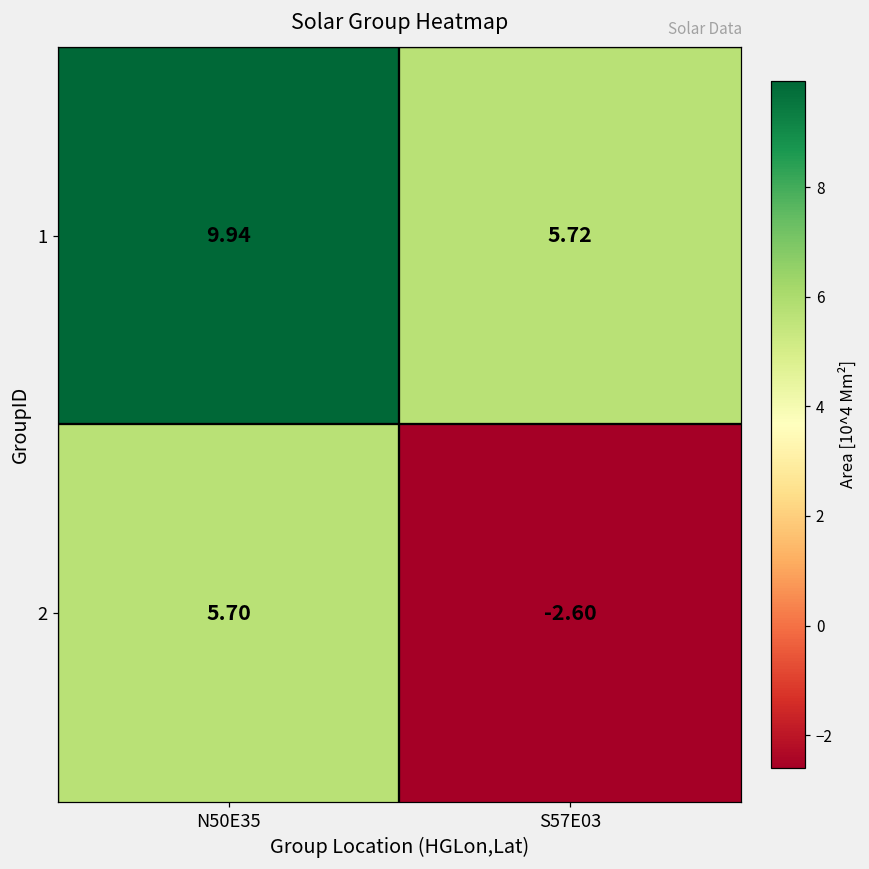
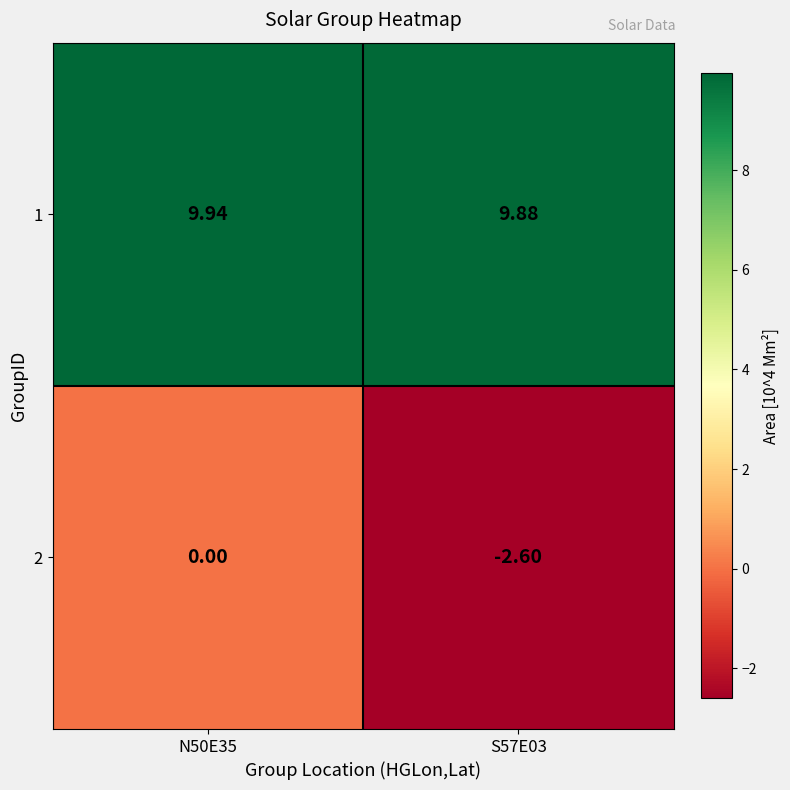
1, S57E03: 5.72 -> 9.88
2, N50E35: 5.70 -> 0.00
